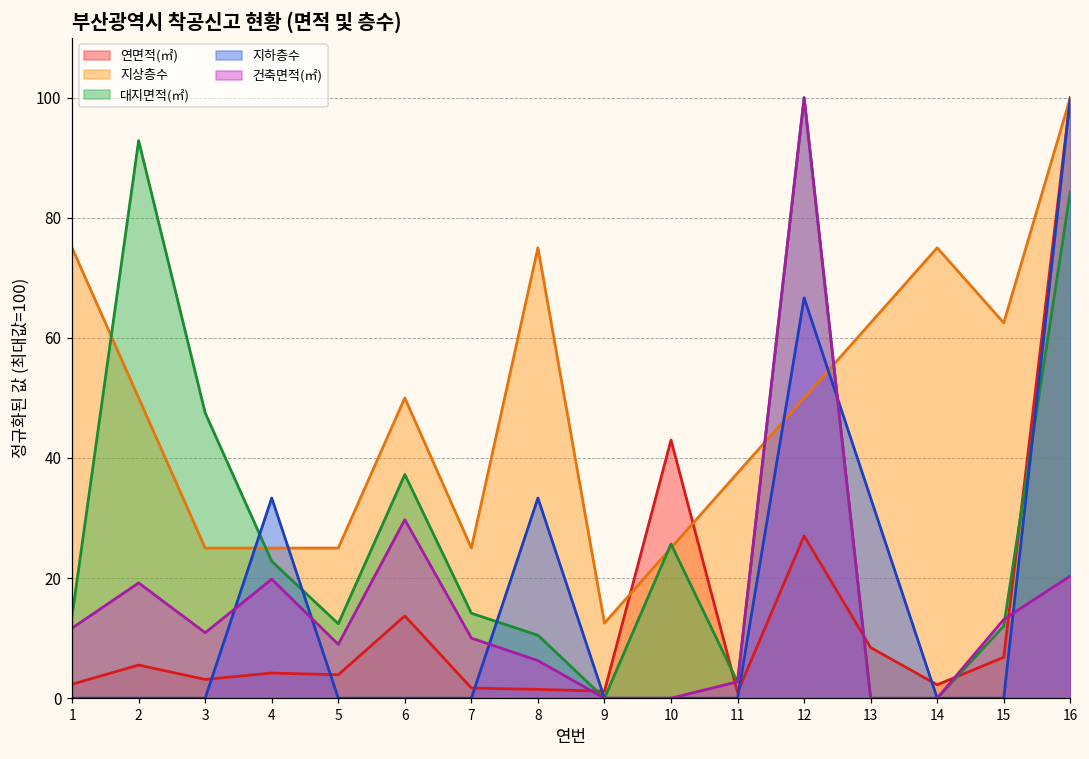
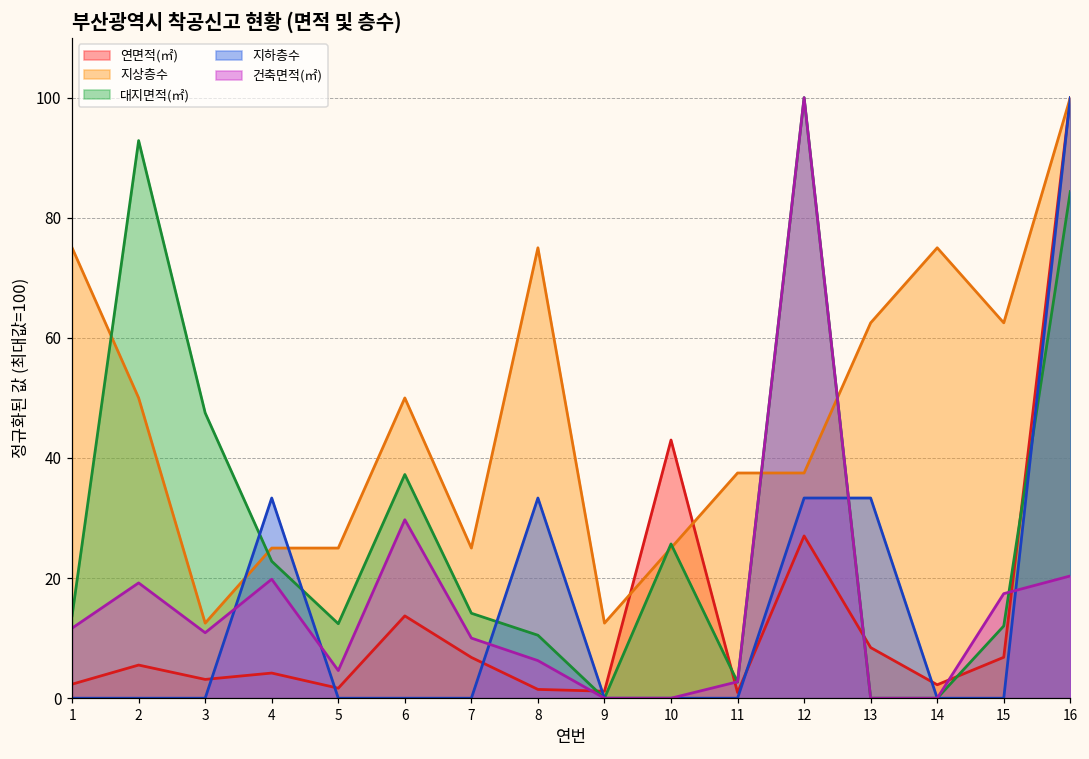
지상층수, 3: 25 -> 13
연면적(㎡), 5: 4 -> 2
건축면적(㎡), 5: 9 -> 5
연면적(㎡), 7: 2 -> 7
지상층수, 12: 50 -> 38
지하층수, 12: 67 -> 33
건축면적(㎡), 15: 13 -> 17
